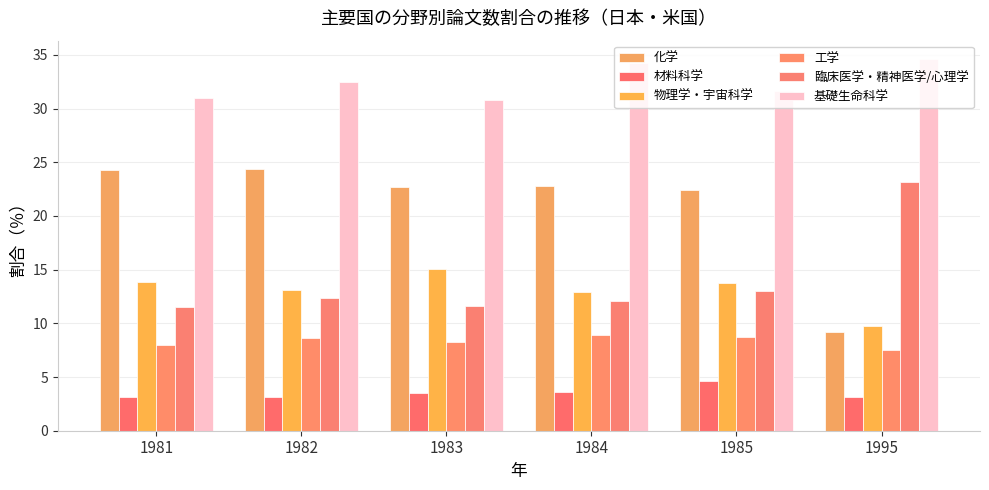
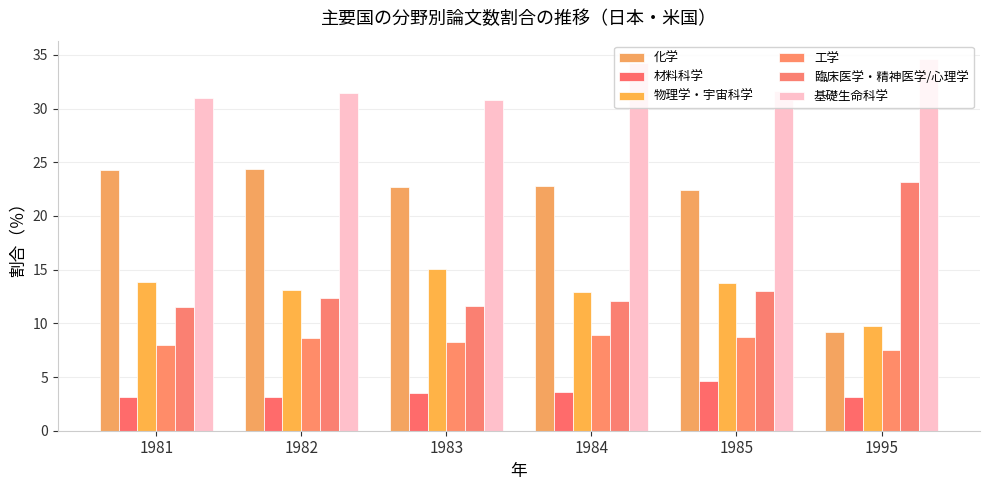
基礎生命科学, 1982: 32.5 -> 31.5
